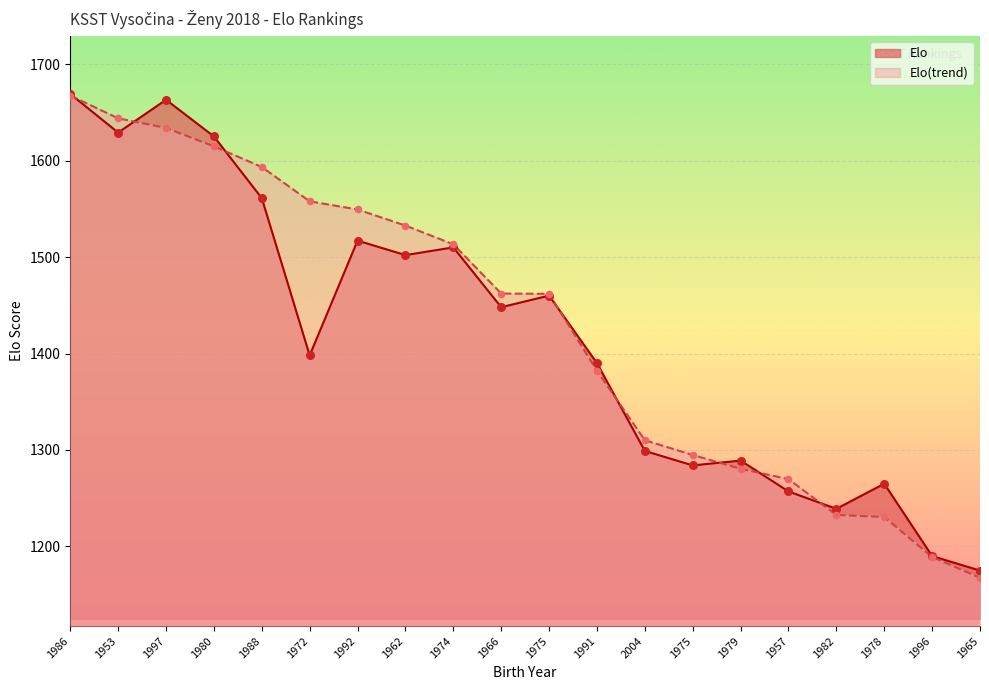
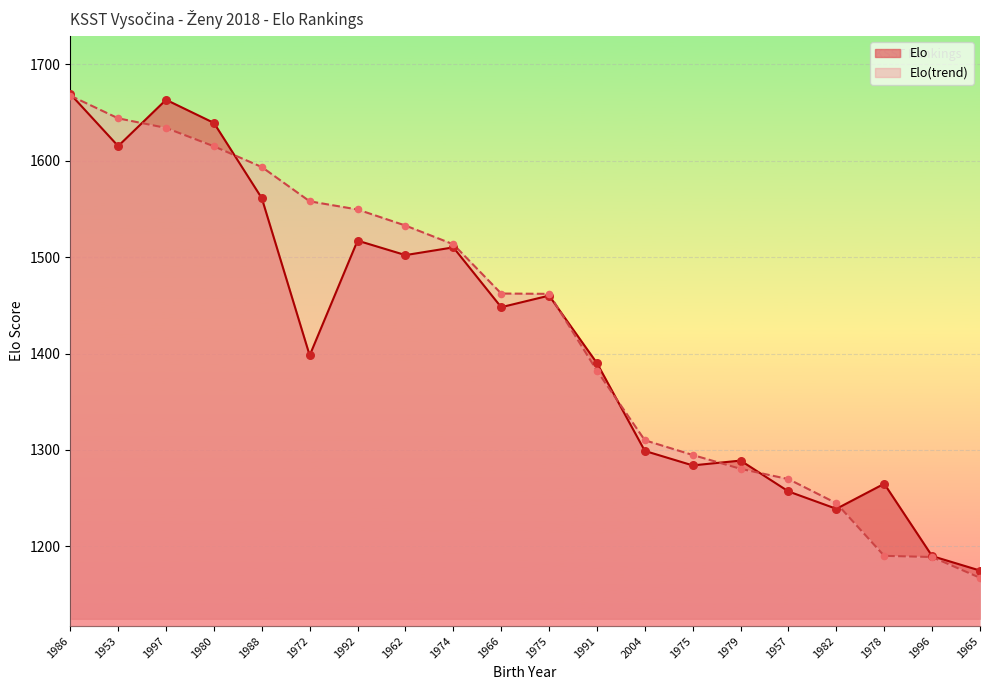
Elo, 1953: 1630 -> 1620
Elo, 1980: 1630 -> 1640
Elo(trend), 1982: 1230 -> 1240
Elo(trend), 1978: 1230 -> 1190
